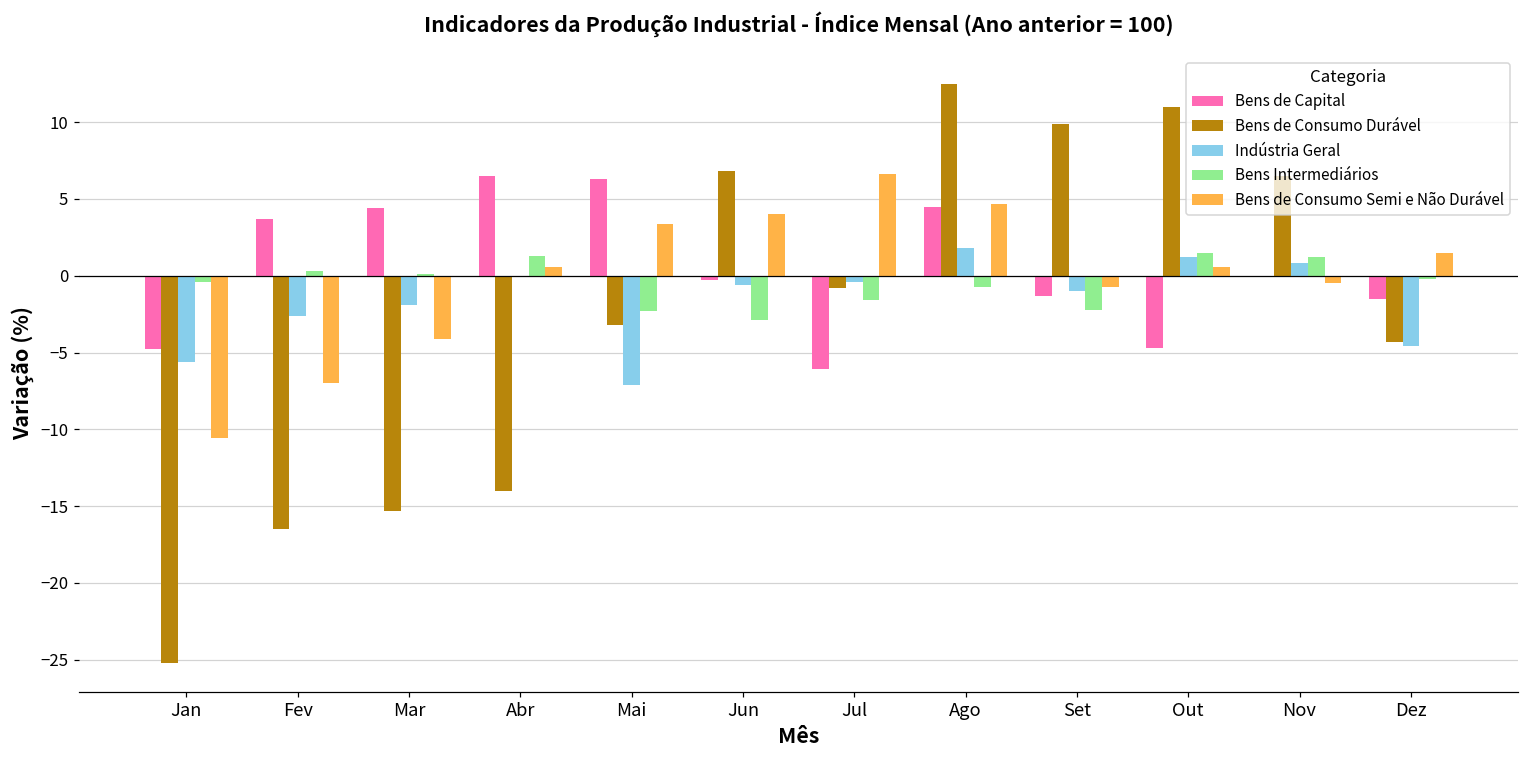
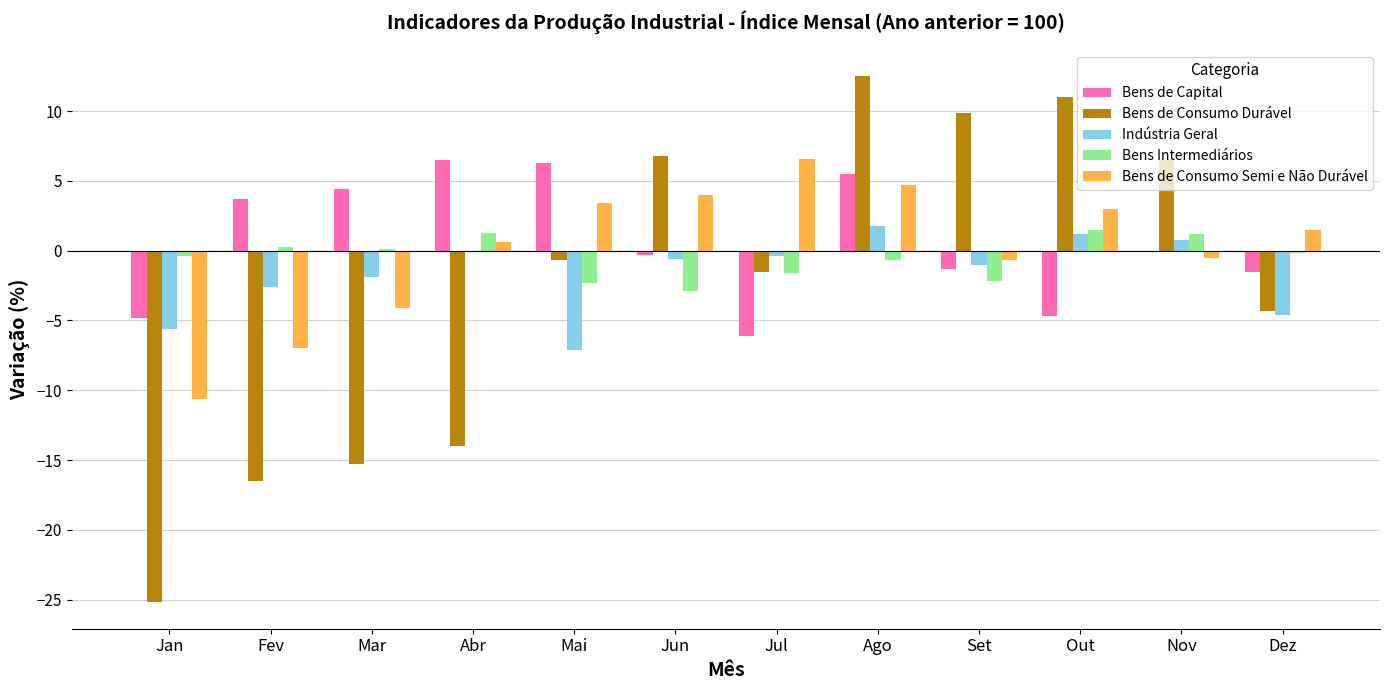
Bens de Consumo Durável, Mai: -3.2 -> -0.7
Bens de Consumo Durável, Jul: -0.8 -> -1.5
Bens de Capital, Ago: 4.5 -> 5.5
Bens de Consumo Semi e Não Durável, Out: 0.6 -> 3.0
